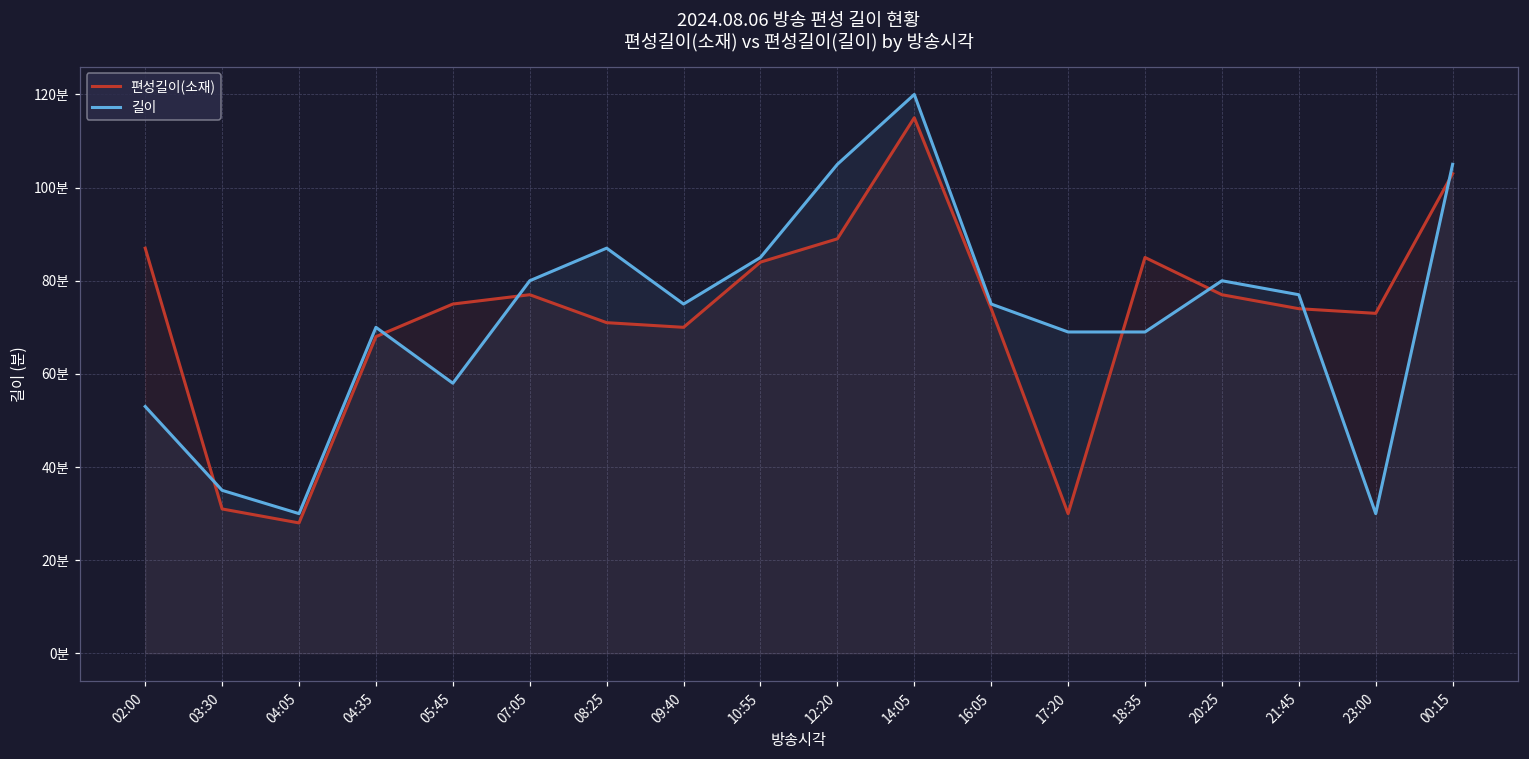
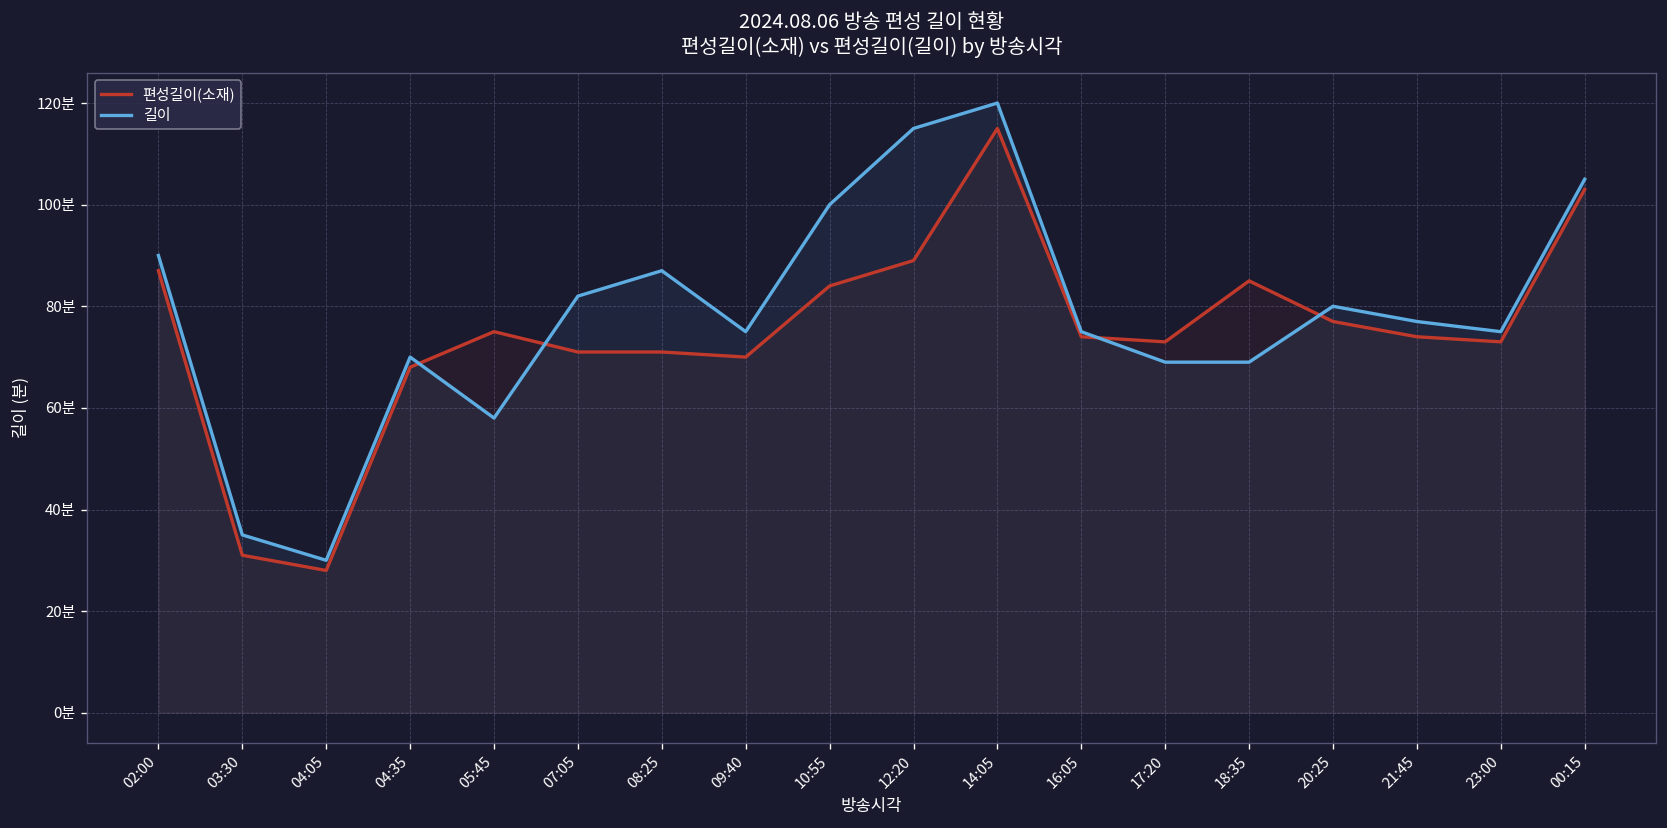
길이, 02:00: 53분 -> 90분
편성길이(소재), 07:05: 77분 -> 71분
길이, 07:05: 80분 -> 82분
길이, 10:55: 85분 -> 100분
길이, 12:20: 105분 -> 115분
편성길이(소재), 17:20: 30분 -> 73분
길이, 23:00: 30분 -> 75분
